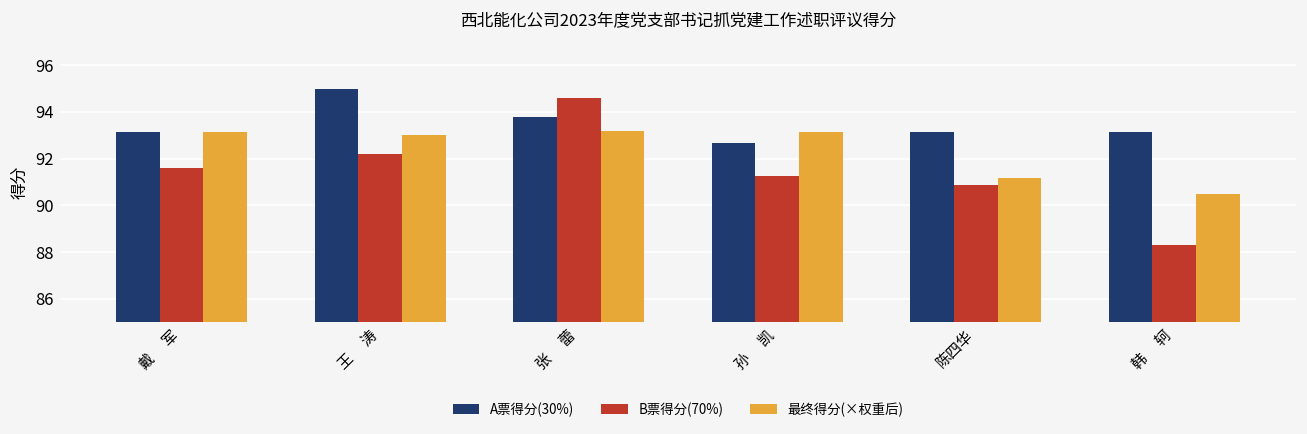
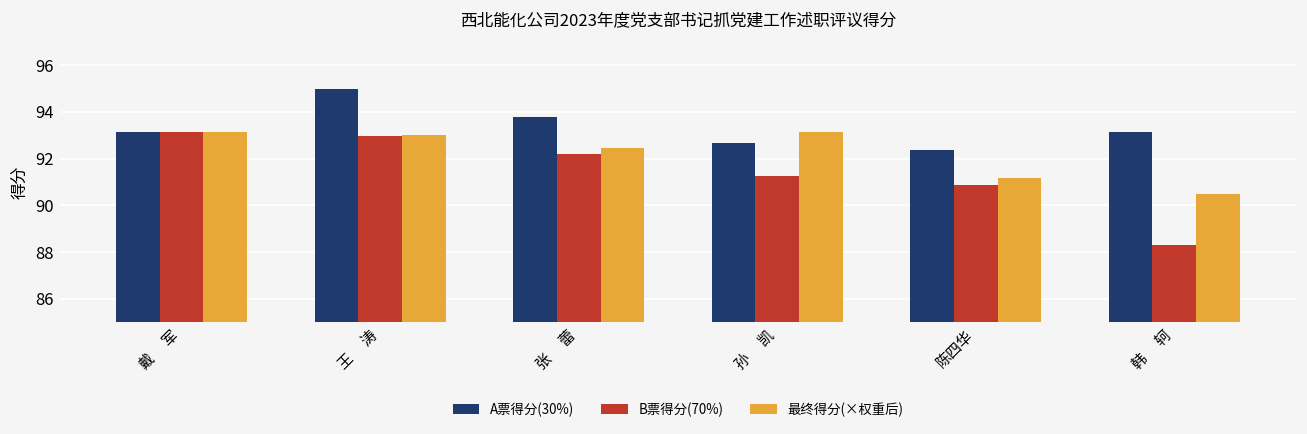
B票得分(70%), 戴 军: 91.6 -> 93.1
B票得分(70%), 王 涛: 92.2 -> 93.0
B票得分(70%), 张 蕾: 94.6 -> 92.2
最终得分(×权重后), 张 蕾: 93.2 -> 92.5
A票得分(30%), 陈四华: 93.1 -> 92.4
